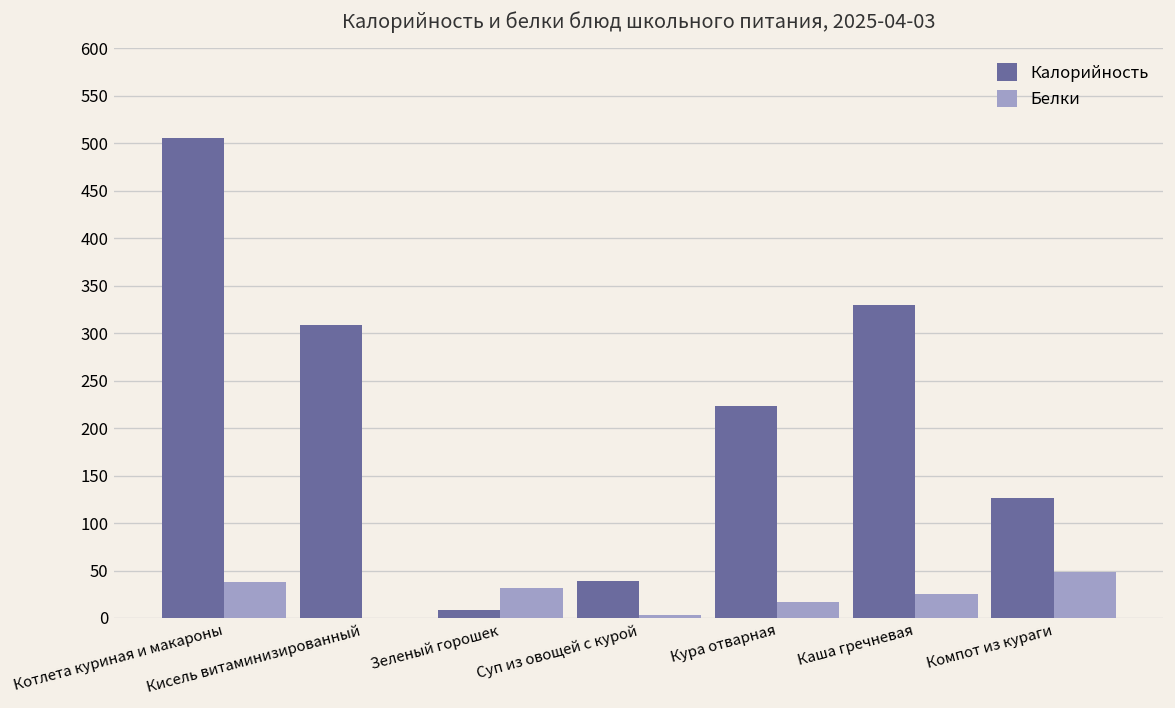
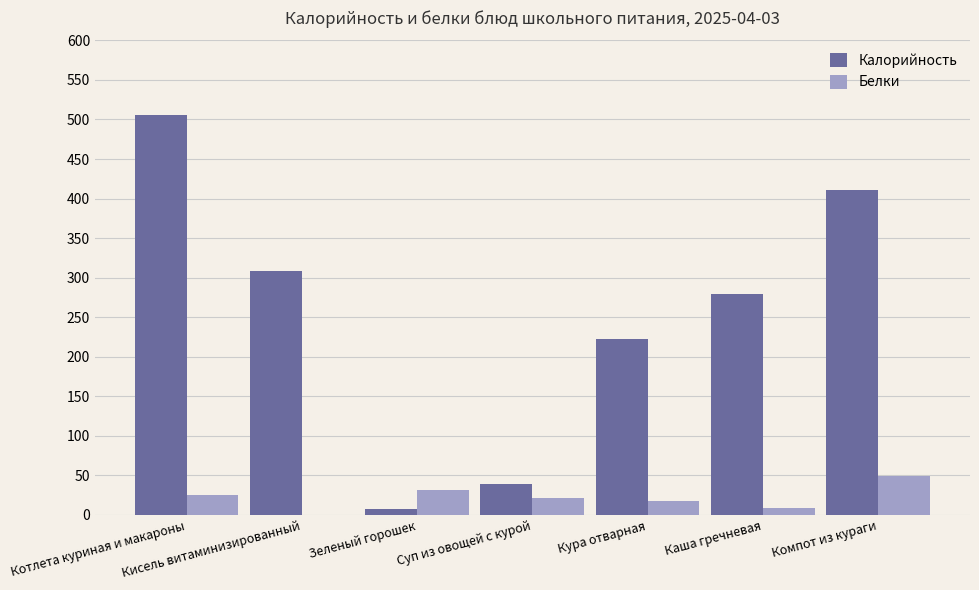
Белки, Котлета куриная и макароны: 40 -> 20
Белки, Суп из овощей с курой: 0 -> 20
Калорийность, Каша гречневая: 330 -> 280
Белки, Каша гречневая: 30 -> 10
Калорийность, Компот из кураги: 130 -> 410
